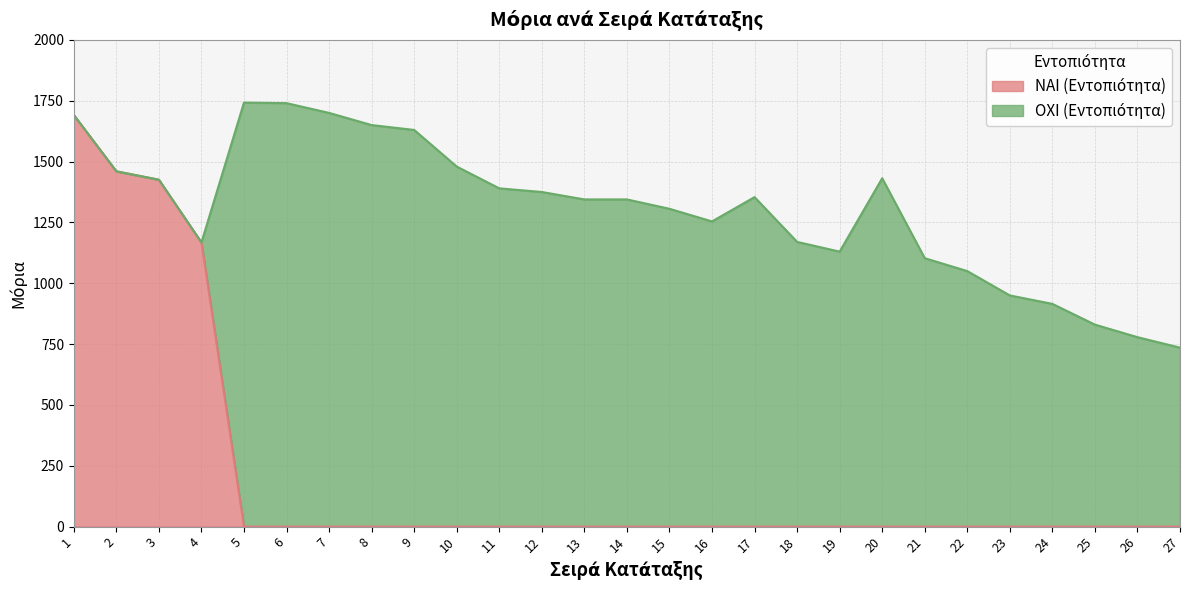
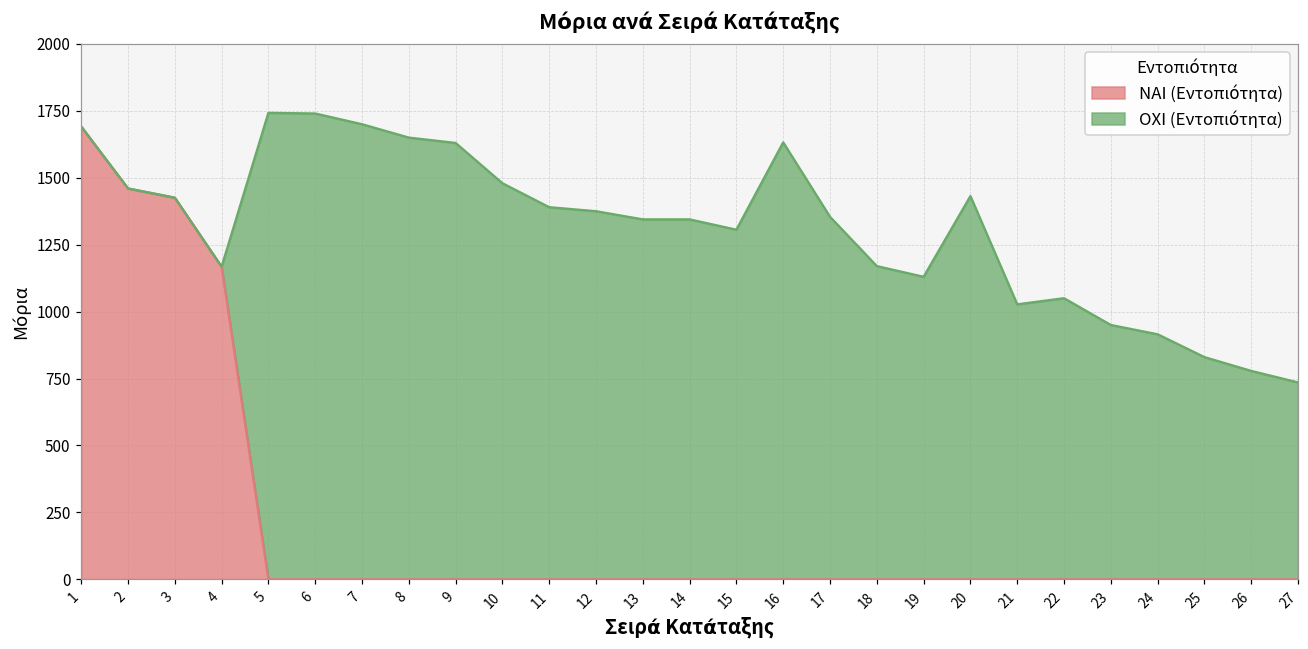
ΟΧΙ (Εντοπιότητα), 16: 1250 -> 1630
ΟΧΙ (Εντοπιότητα), 21: 1100 -> 1030
